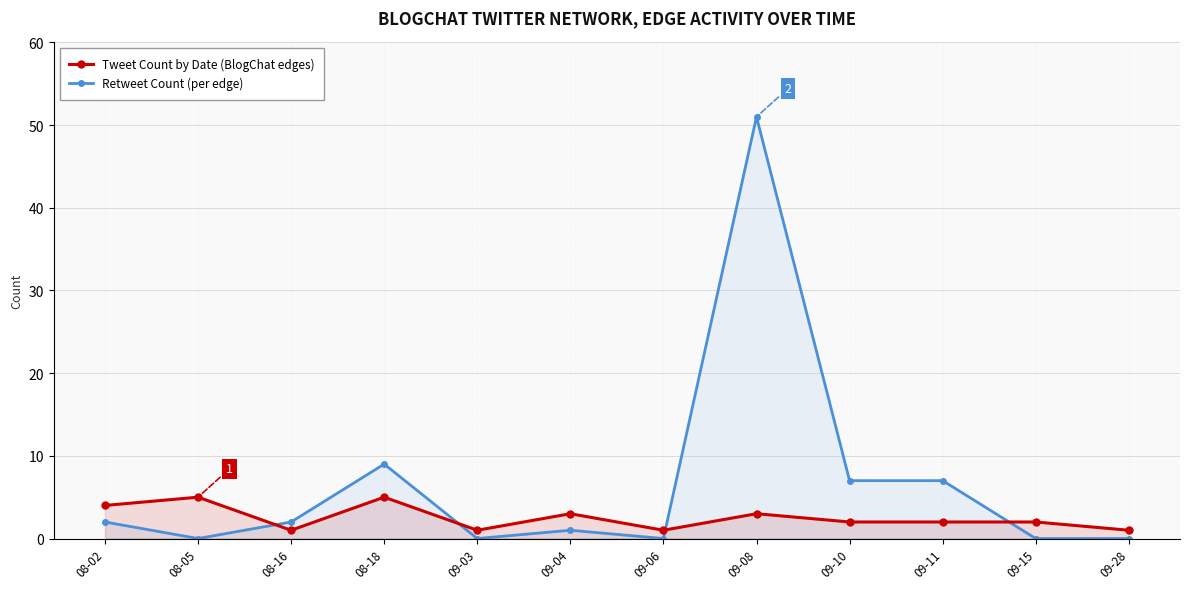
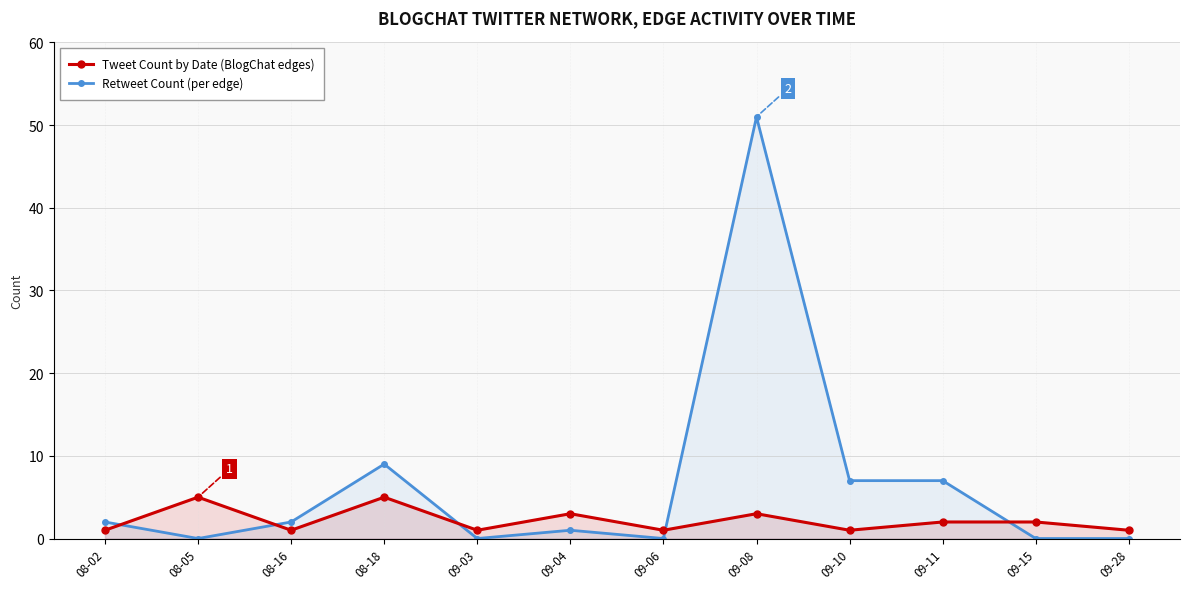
Tweet Count by Date (BlogChat edges), 08-02: 4 -> 1
Tweet Count by Date (BlogChat edges), 09-10: 2 -> 1
